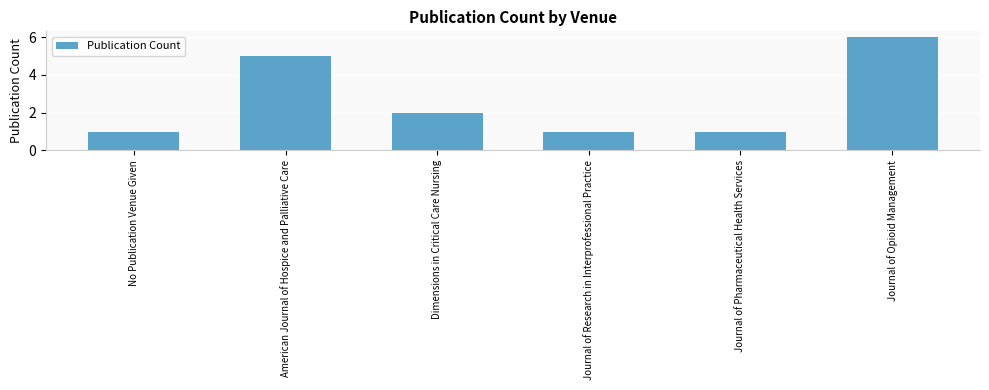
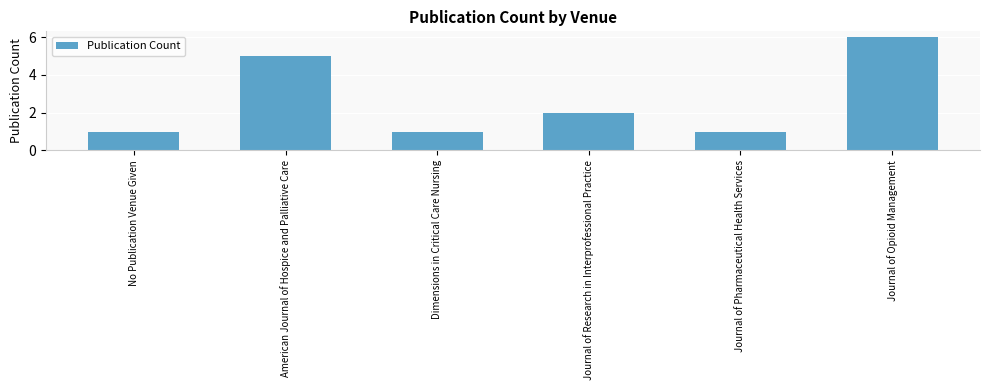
Dimensions in Critical Care Nursing: 2 -> 1
Journal of Research in Interprofessional Practice: 1 -> 2
